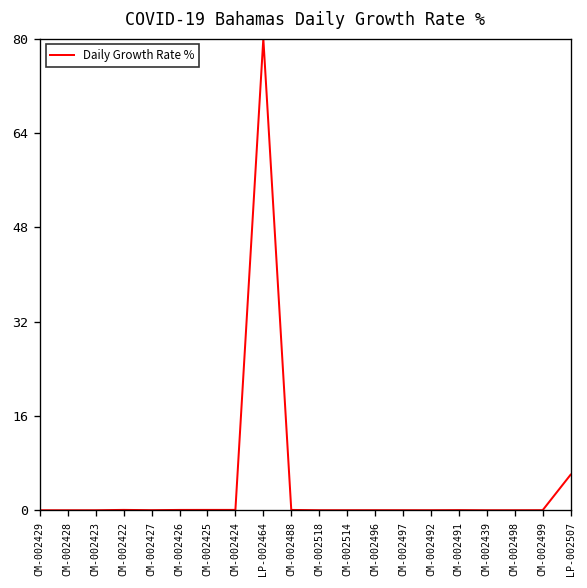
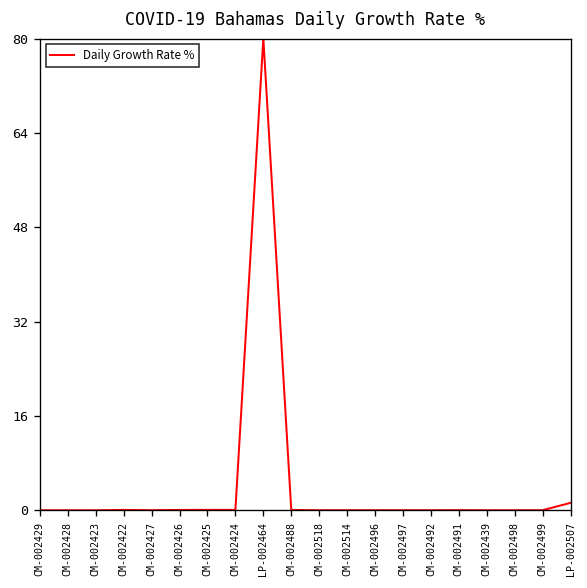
LP-002507: 6 -> 1
